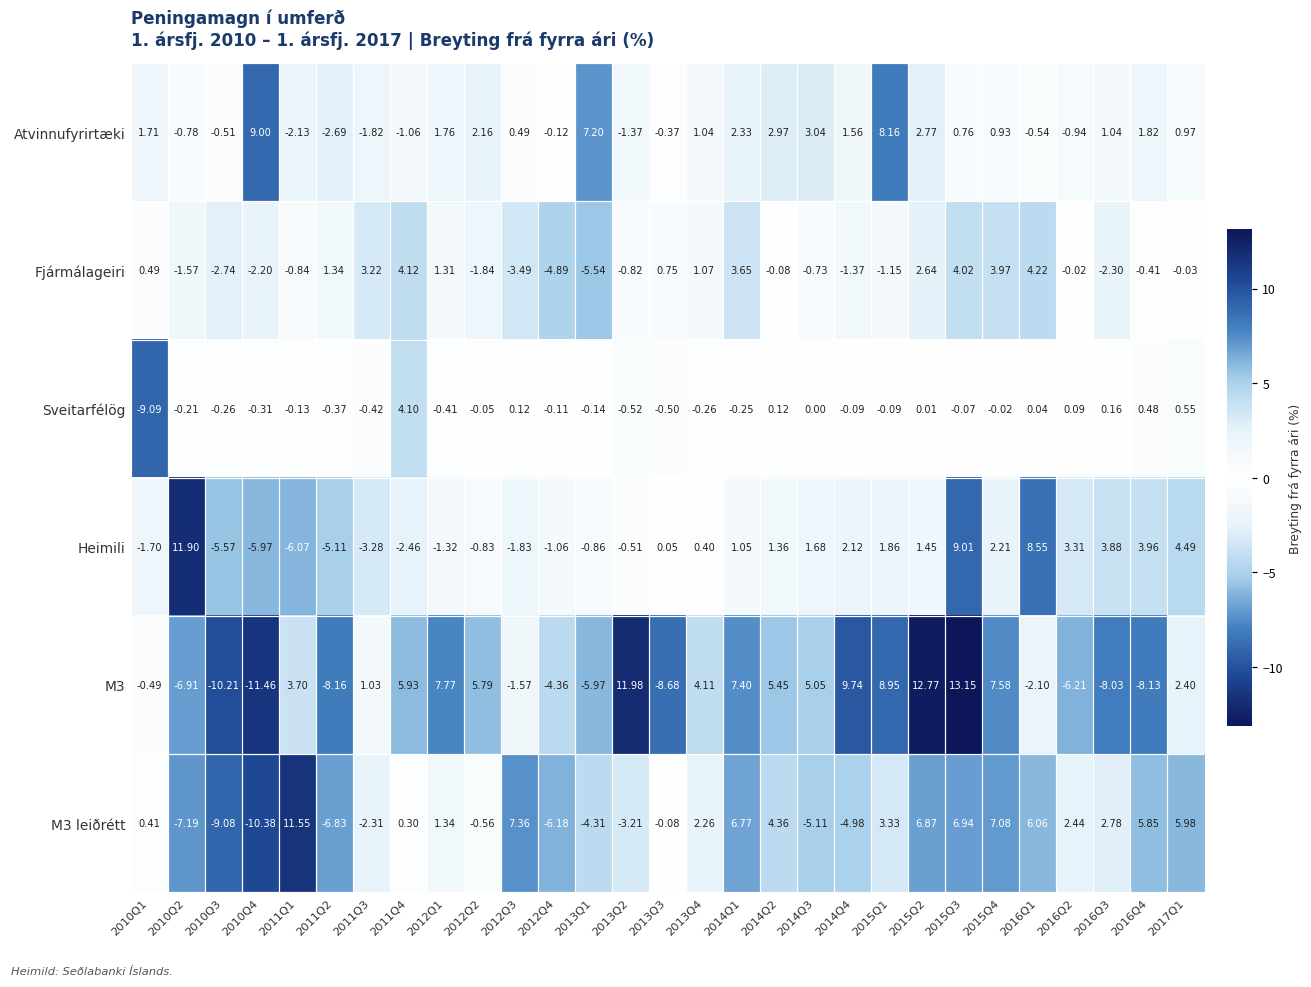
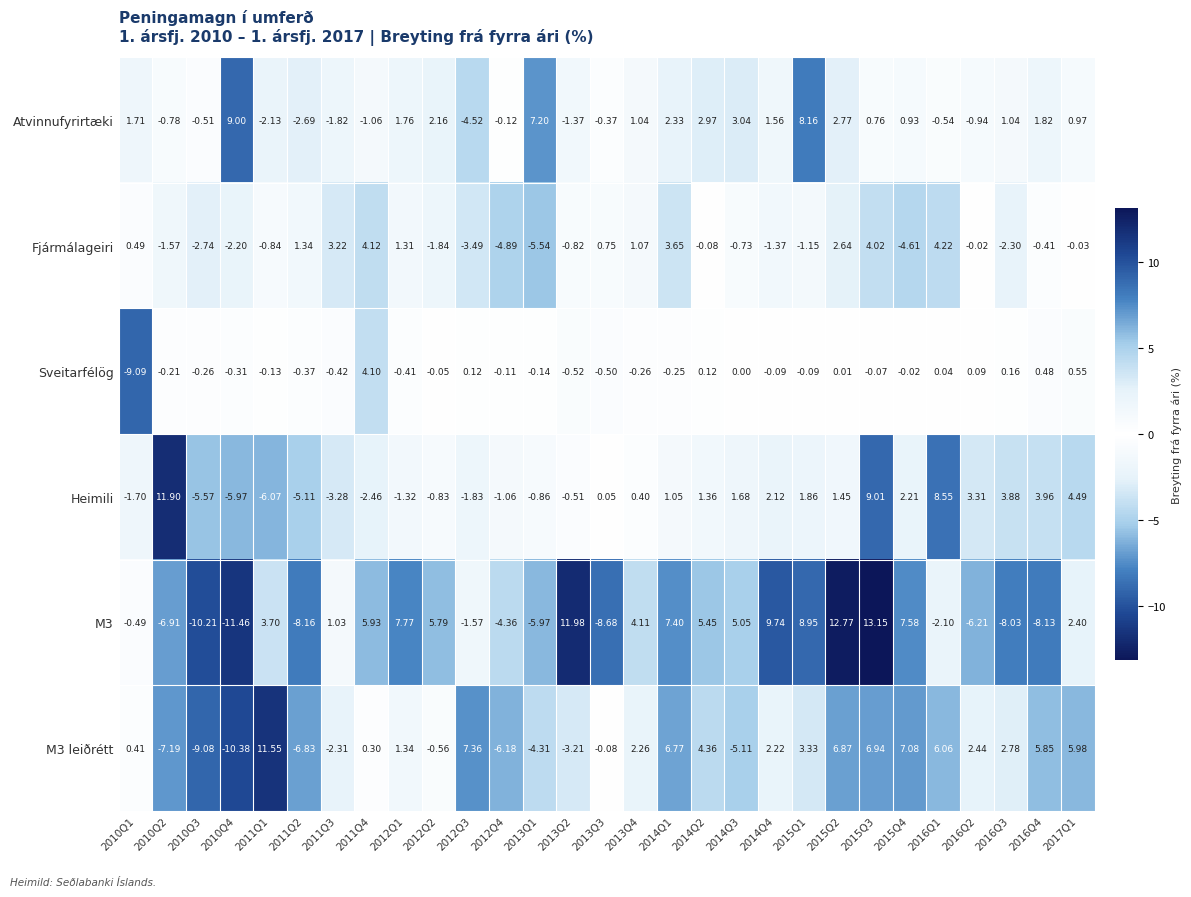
Atvinnufyrirtæki, 2012Q3: 0.49 -> -4.52
Fjármálageiri, 2015Q4: 3.97 -> -4.61
M3 leiðrétt, 2014Q4: -4.98 -> 2.22
